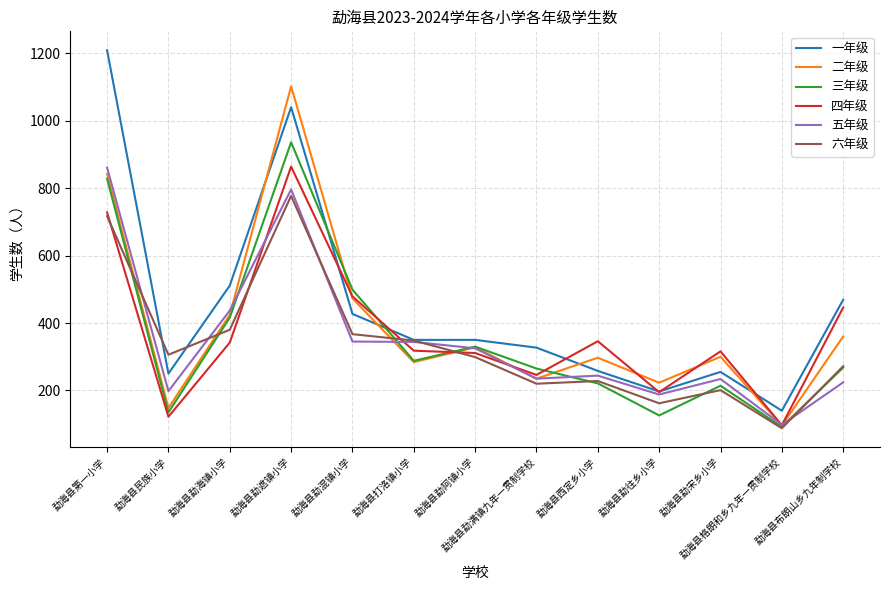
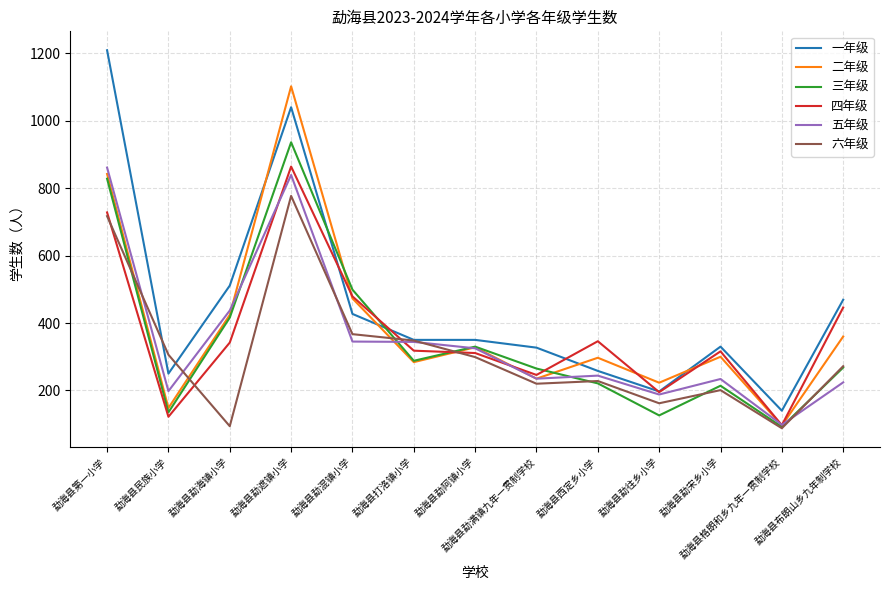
六年级, 勐海县勐海镇小学: 380 -> 90
五年级, 勐海县勐遮镇小学: 800 -> 840
一年级, 勐海县勐宋乡小学: 260 -> 330
